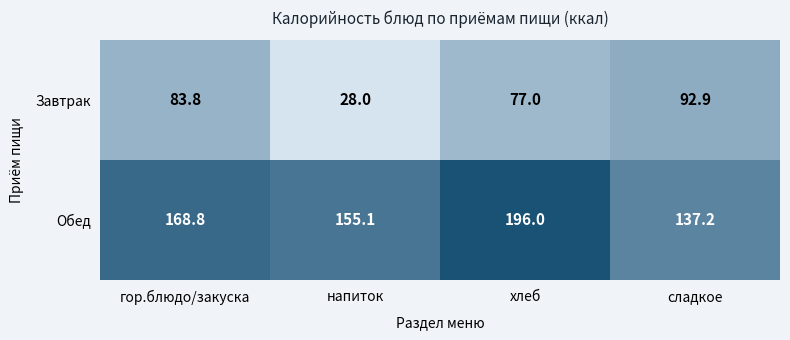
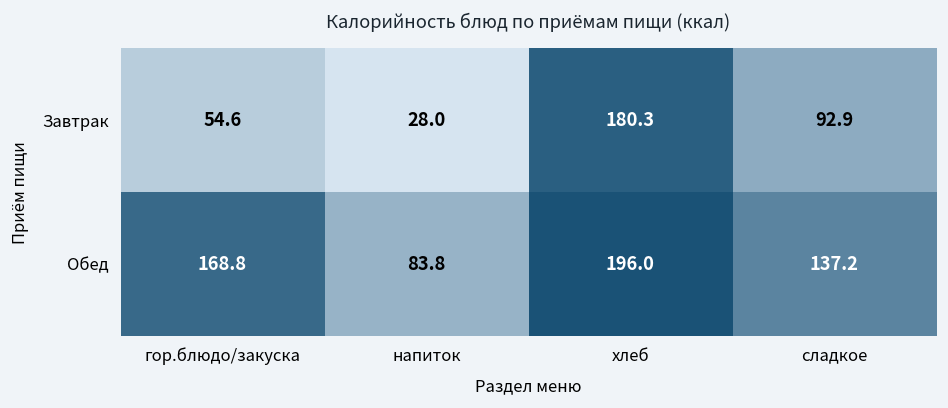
Завтрак, гор.блюдо/закуска: 83.8 -> 54.6
Завтрак, хлеб: 77.0 -> 180.3
Обед, напиток: 155.1 -> 83.8
